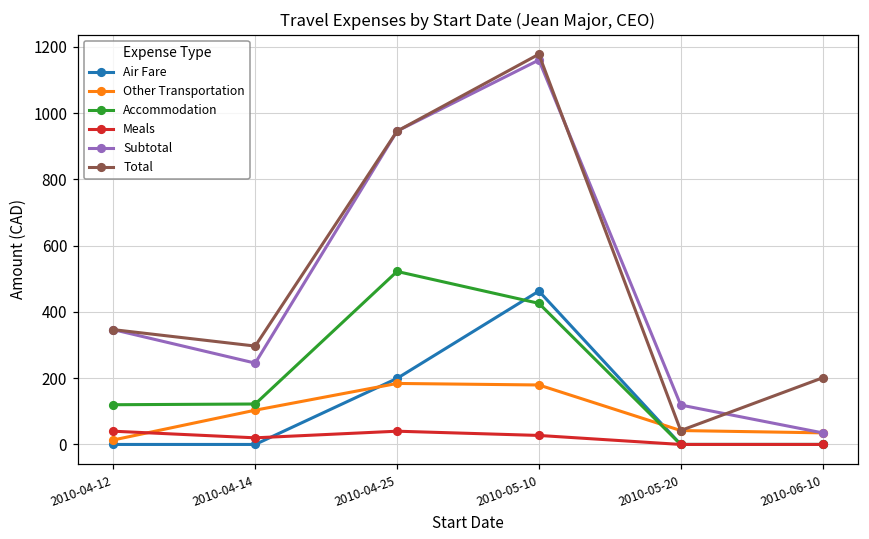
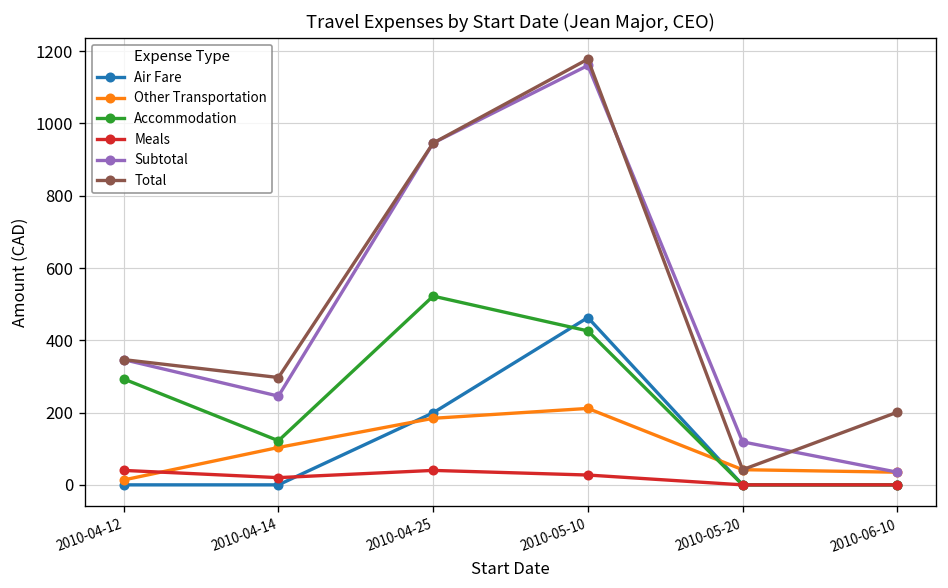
Accommodation, 2010-04-12: 120 -> 290
Other Transportation, 2010-05-10: 180 -> 210
